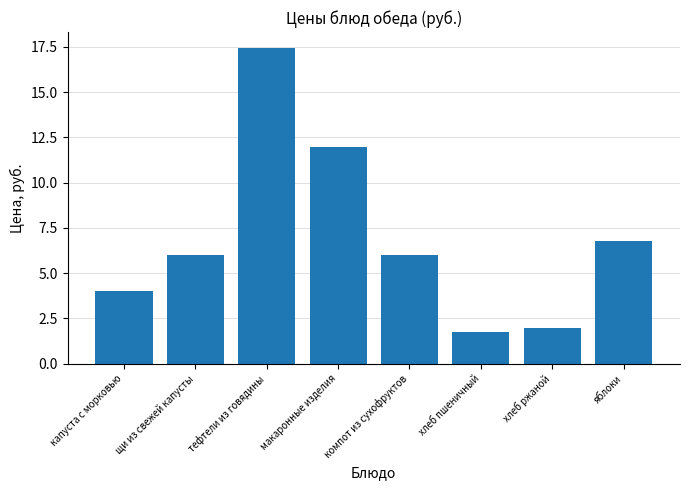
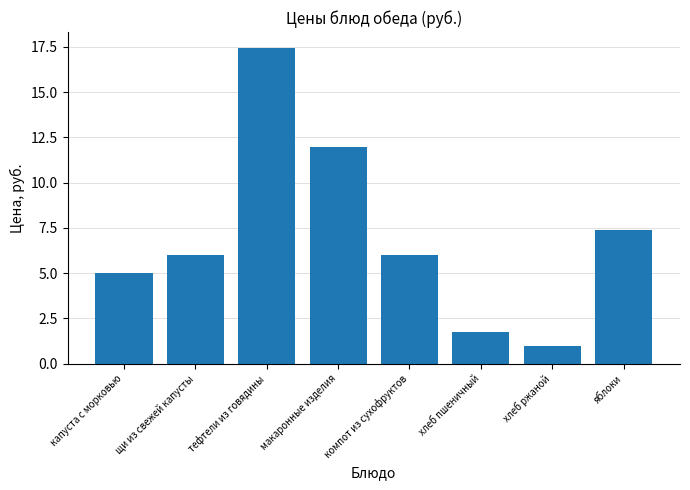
капуста с морковью: 4 -> 5
хлеб ржаной: 2 -> 1
яблоки: 6.8 -> 7.4
